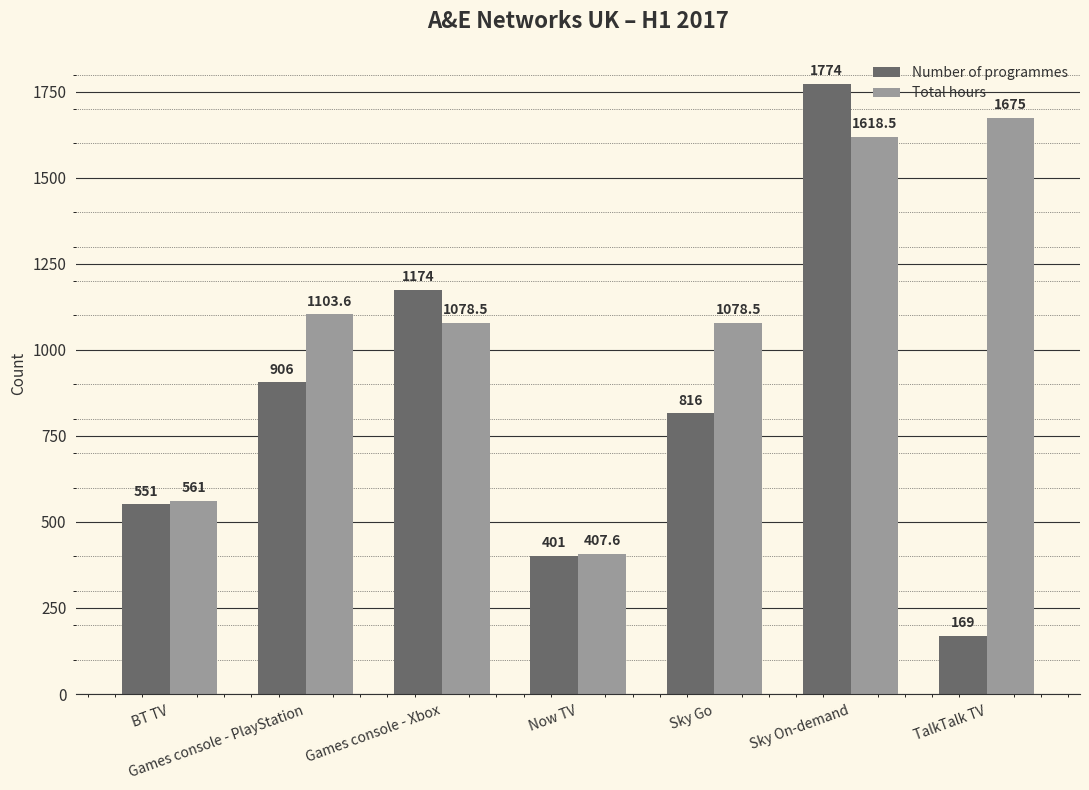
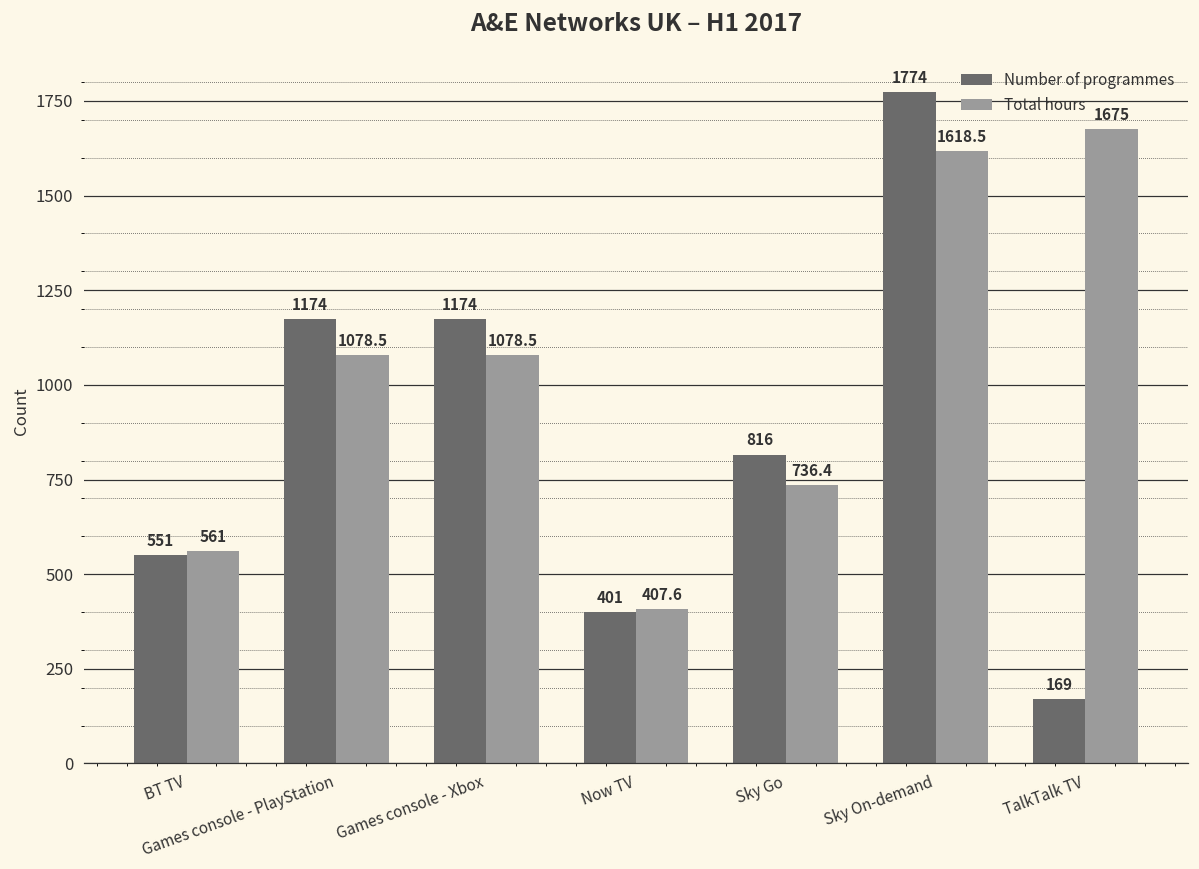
Number of programmes, Games console - PlayStation: 906 -> 1174
Total hours, Games console - PlayStation: 1103.6 -> 1078.5
Total hours, Sky Go: 1078.5 -> 736.4
